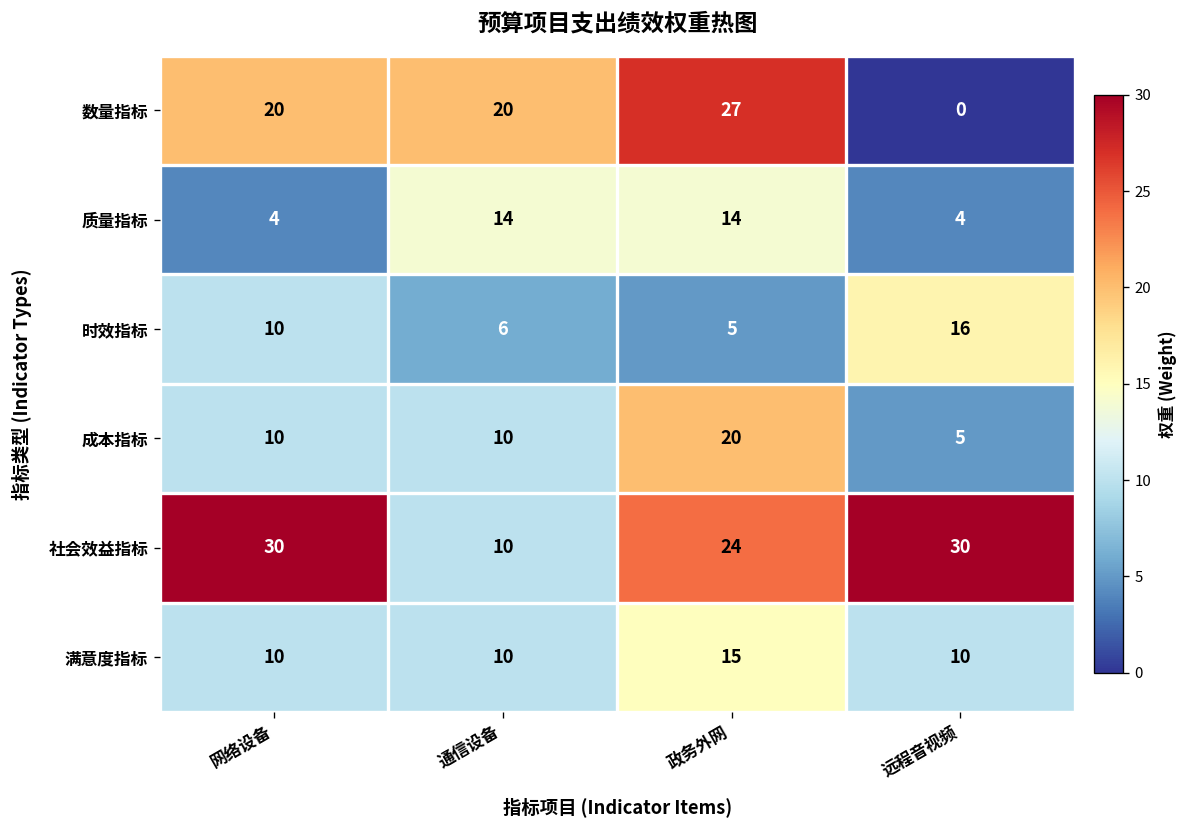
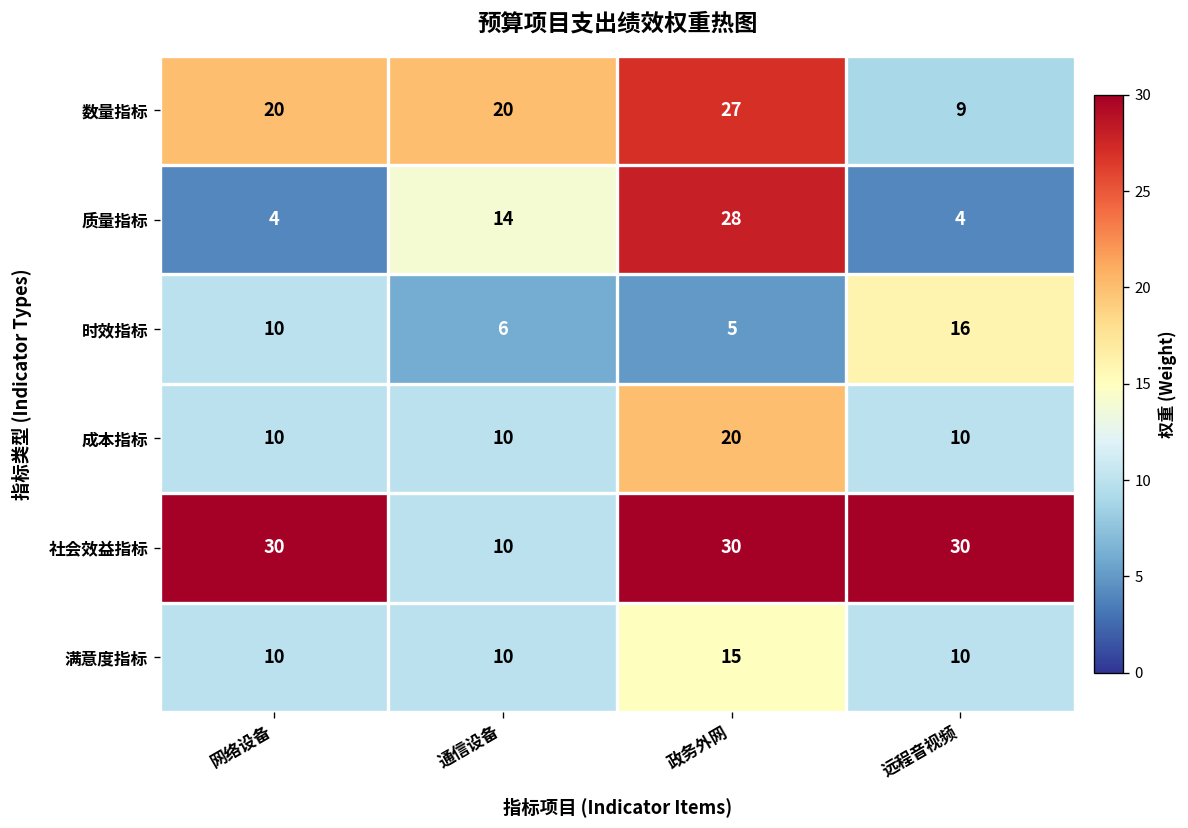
数量指标, 远程音视频: 0 -> 9
质量指标, 政务外网: 14 -> 28
成本指标, 远程音视频: 5 -> 10
社会效益指标, 政务外网: 24 -> 30
